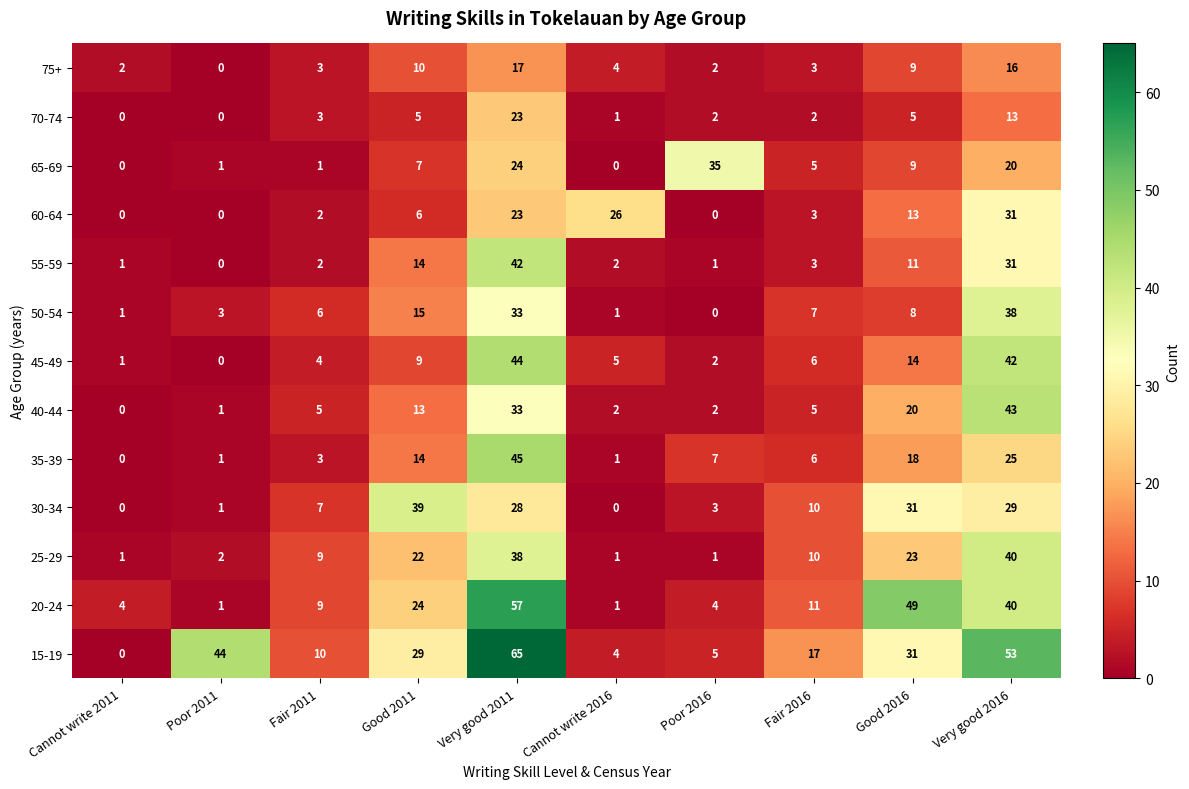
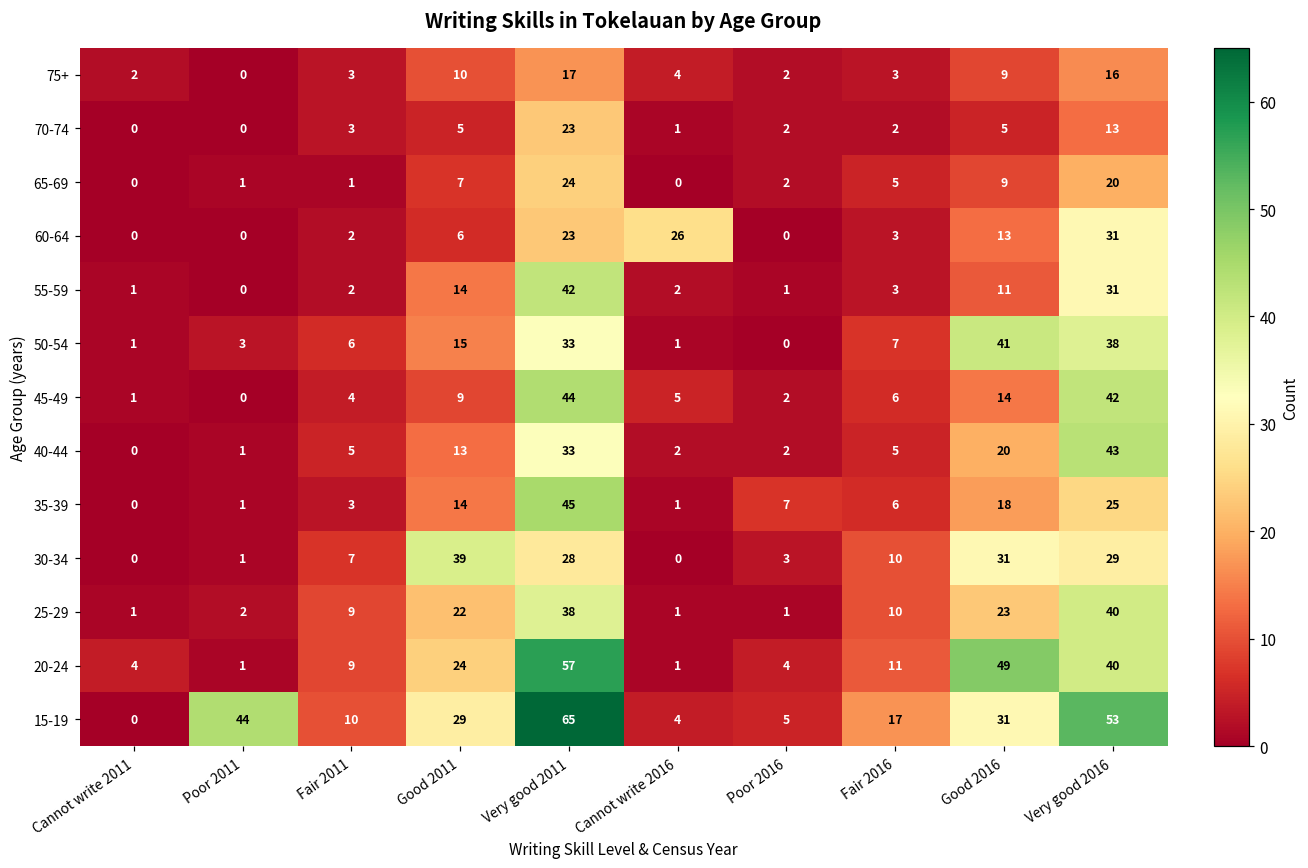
65-69, Poor 2016: 35 -> 2
50-54, Good 2016: 8 -> 41
